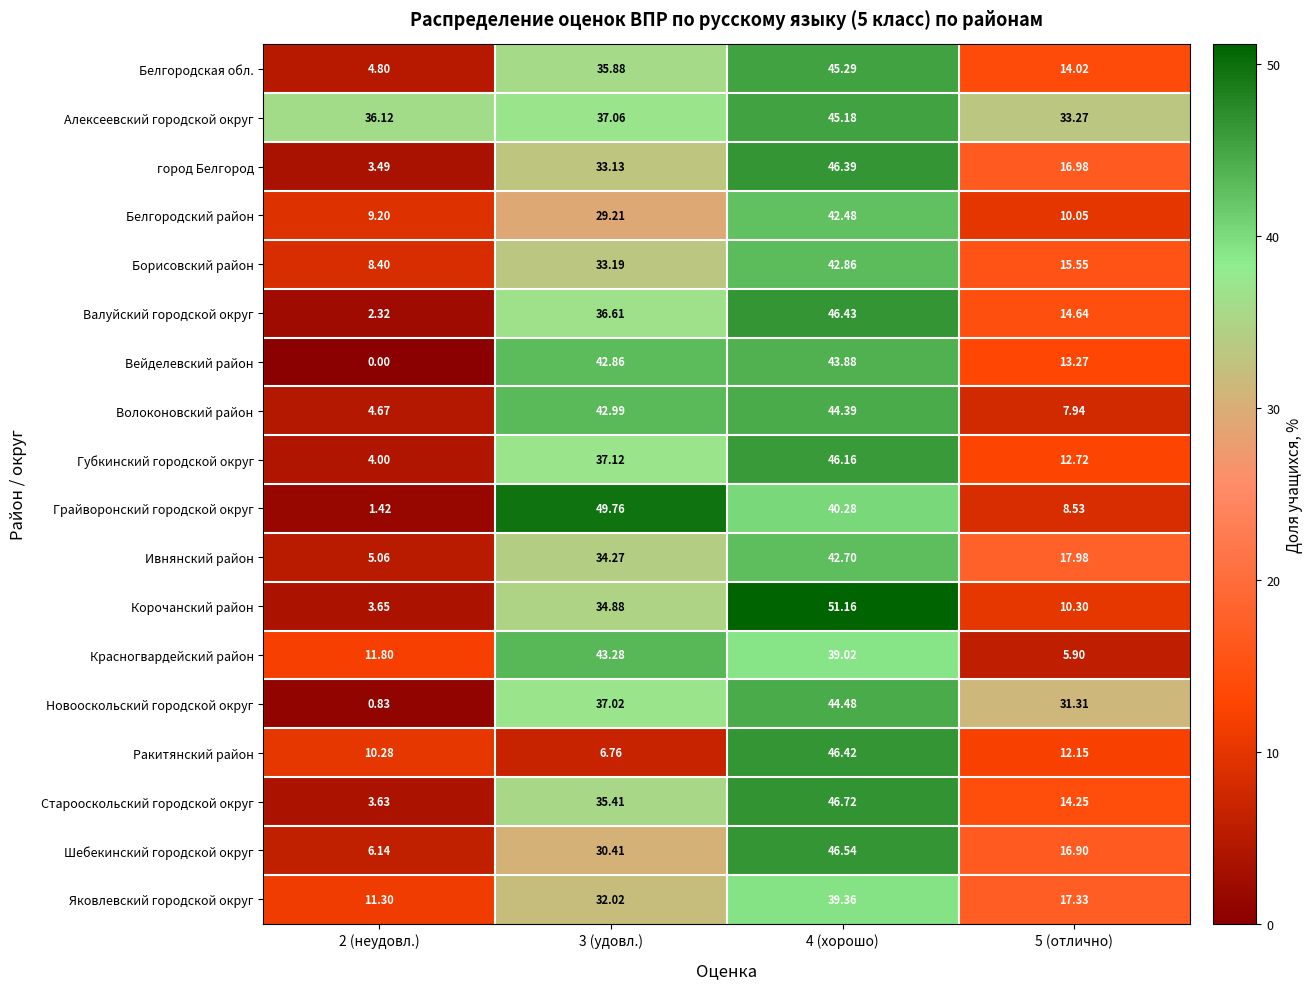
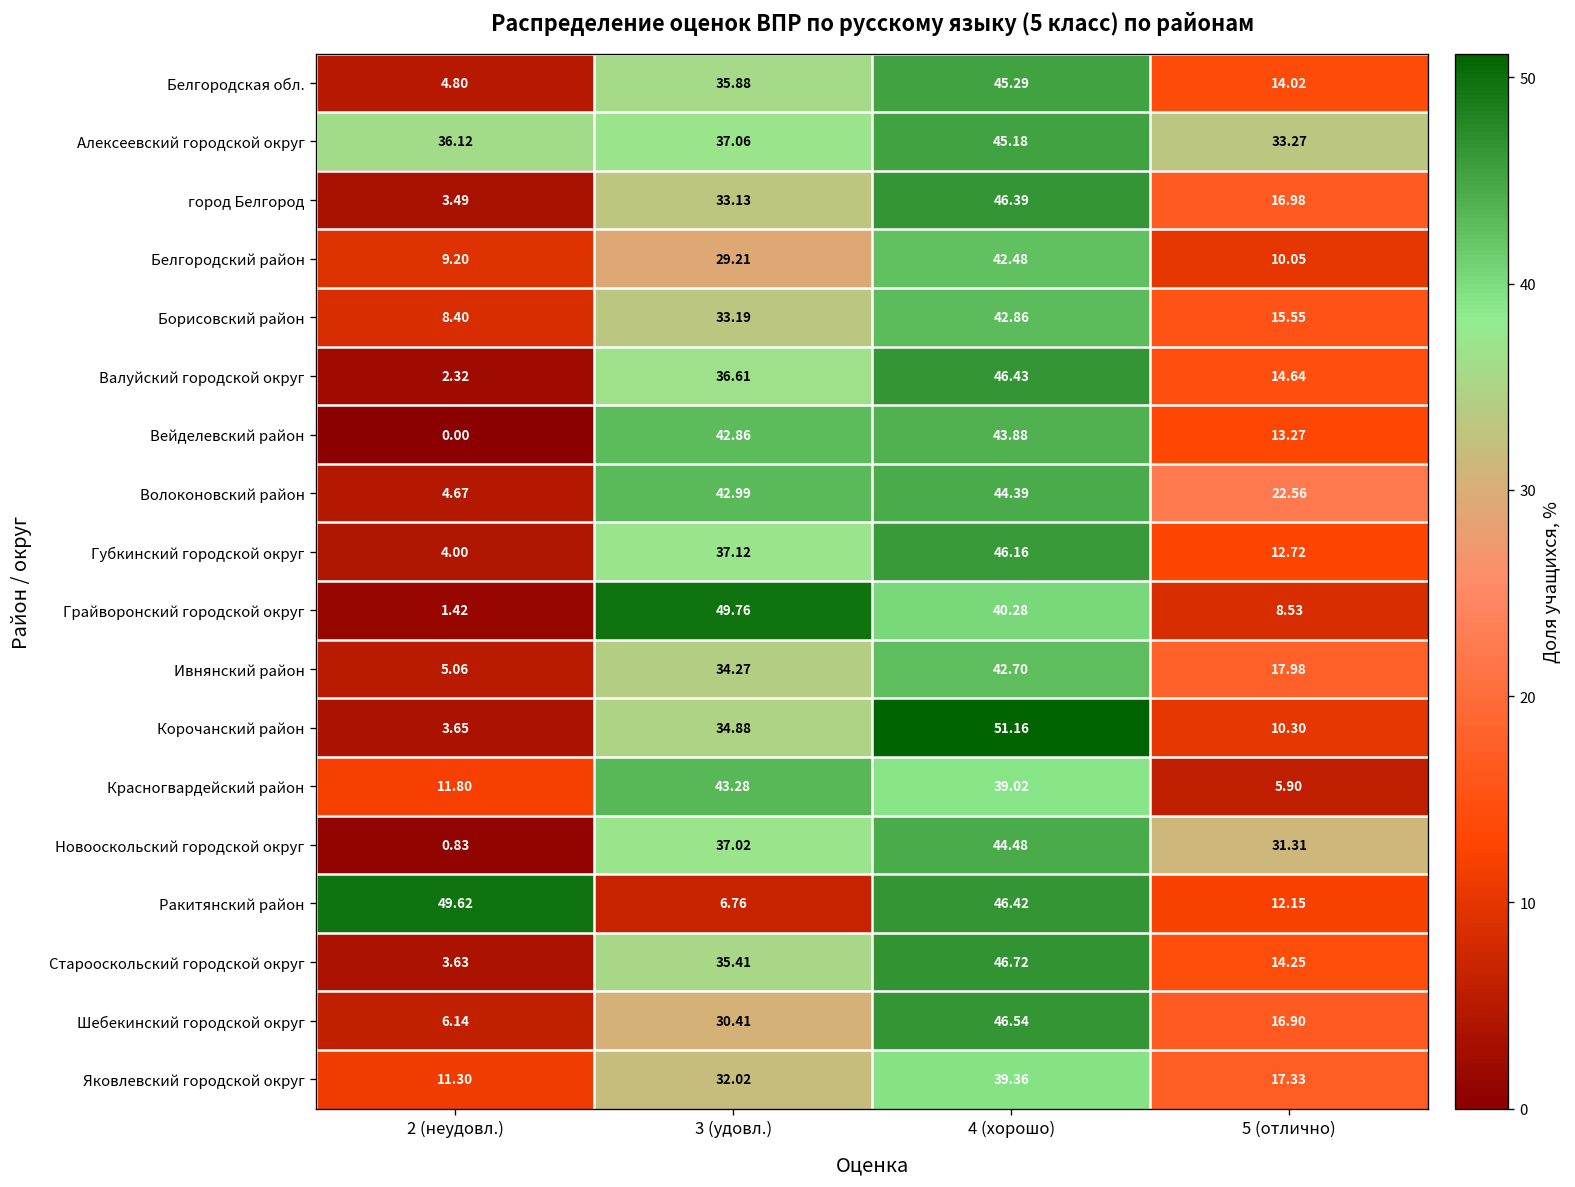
Волоконовский район, 5 (отлично): 7.94 -> 22.56
Ракитянский район, 2 (неудовл.): 10.28 -> 49.62
